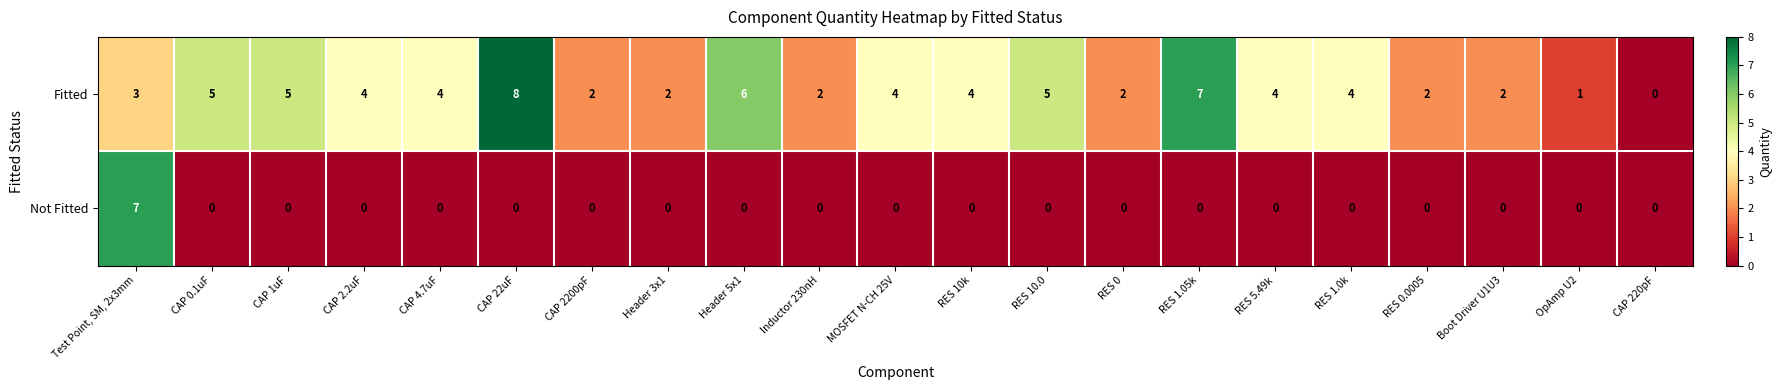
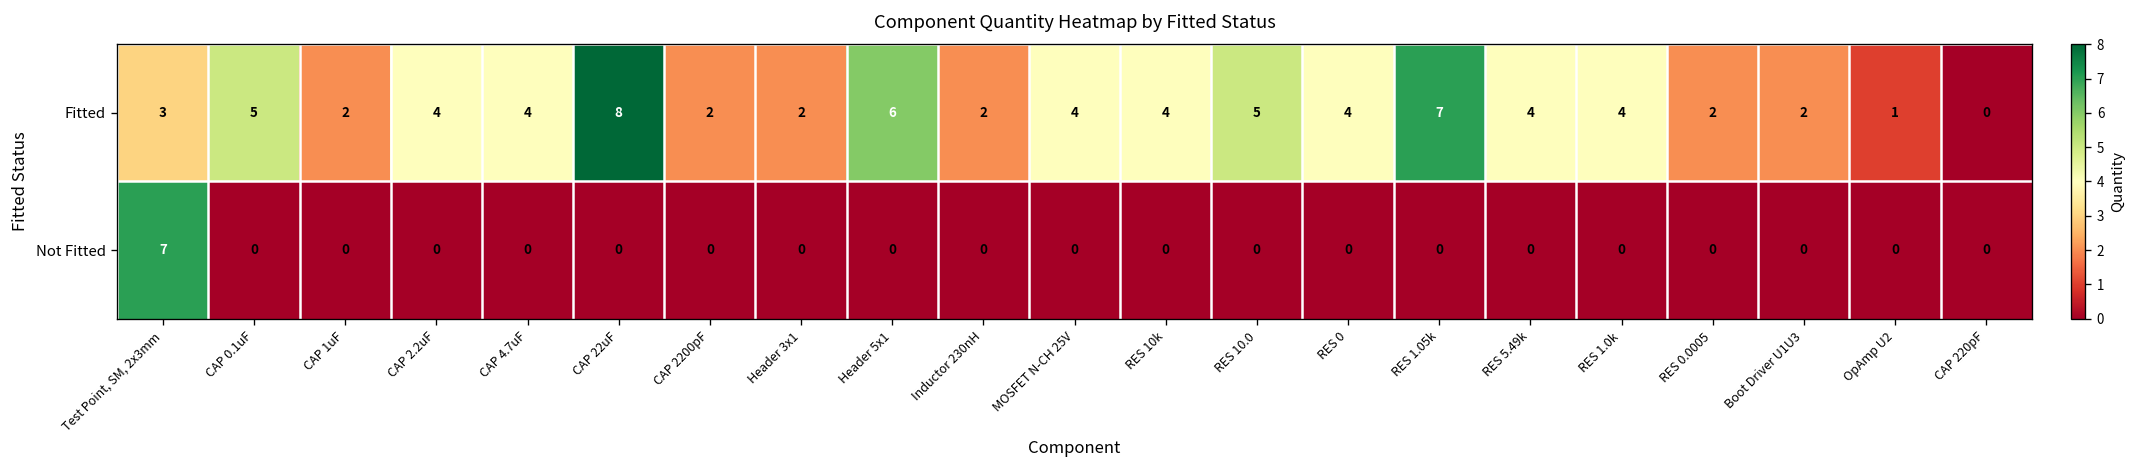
Fitted, CAP 1uF: 5 -> 2
Fitted, RES 0: 2 -> 4
